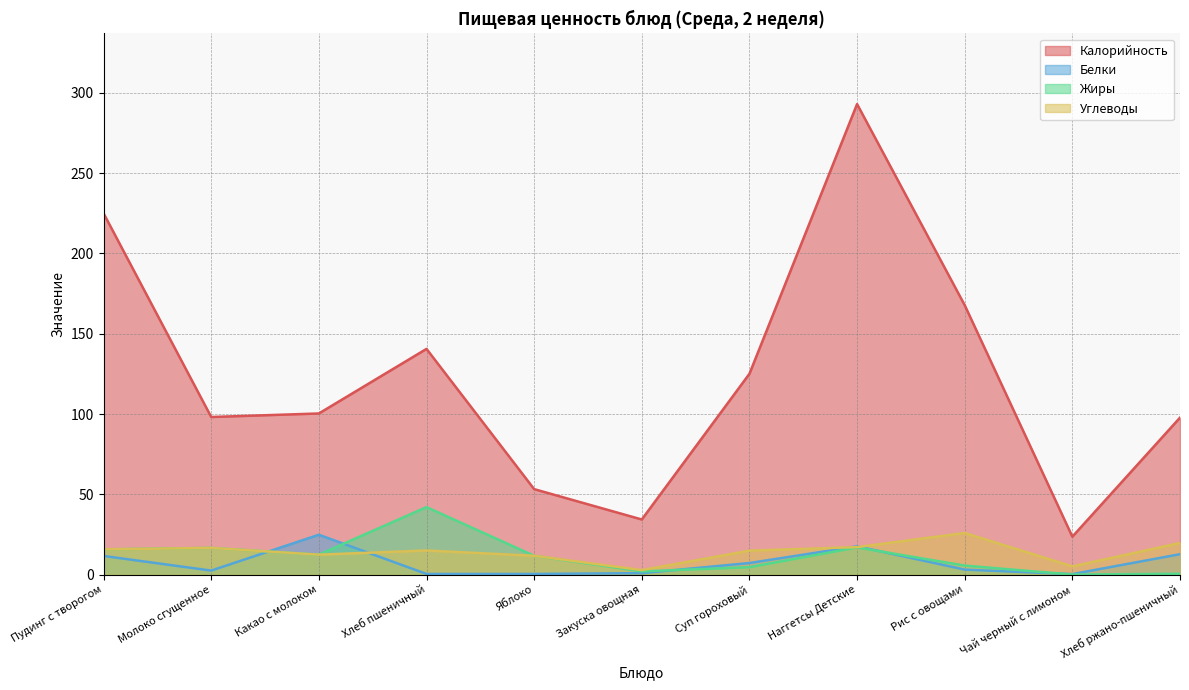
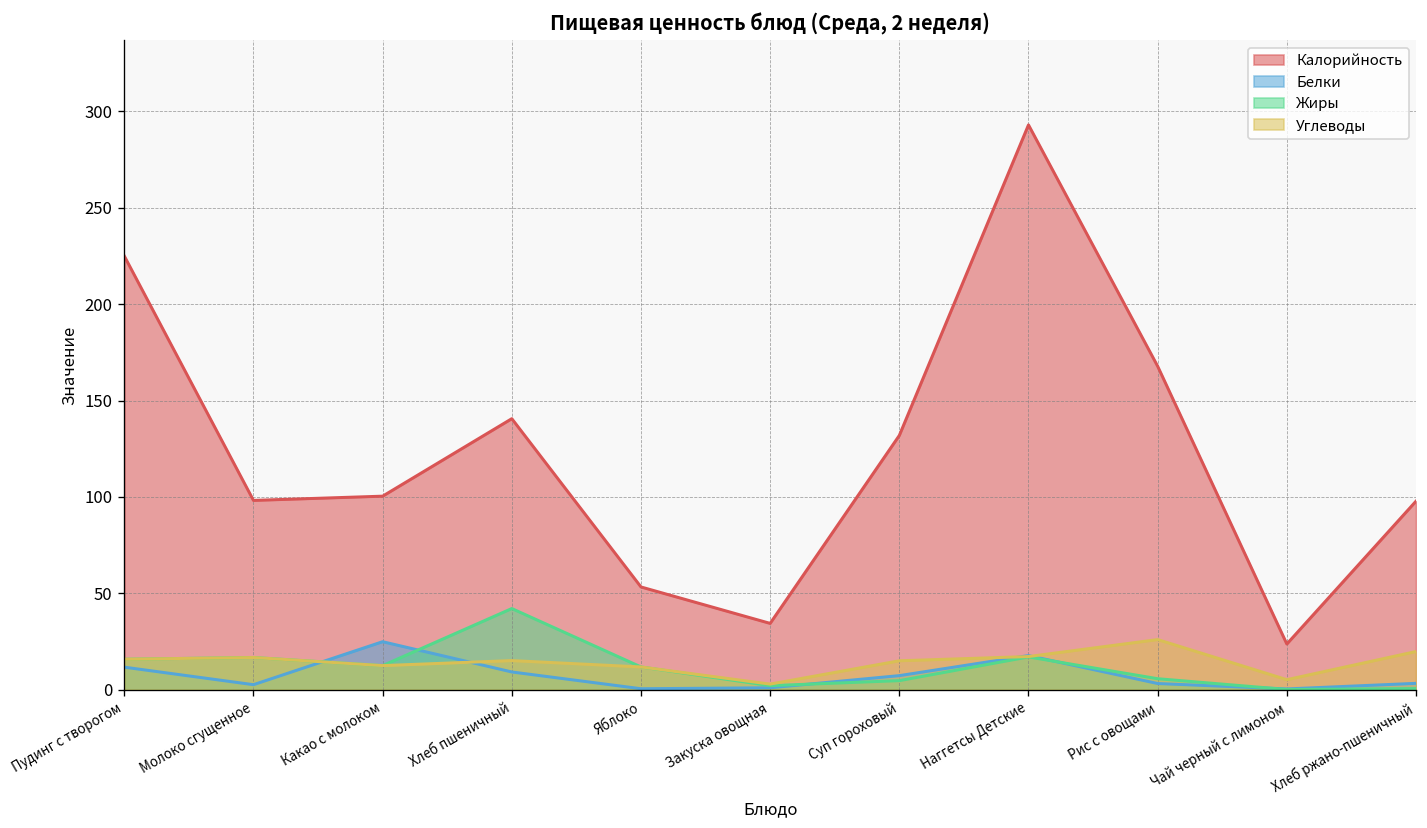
Белки, Хлеб пшеничный: 1 -> 9
Калорийность, Суп гороховый: 125 -> 132
Белки, Хлеб ржано-пшеничный: 13 -> 3
